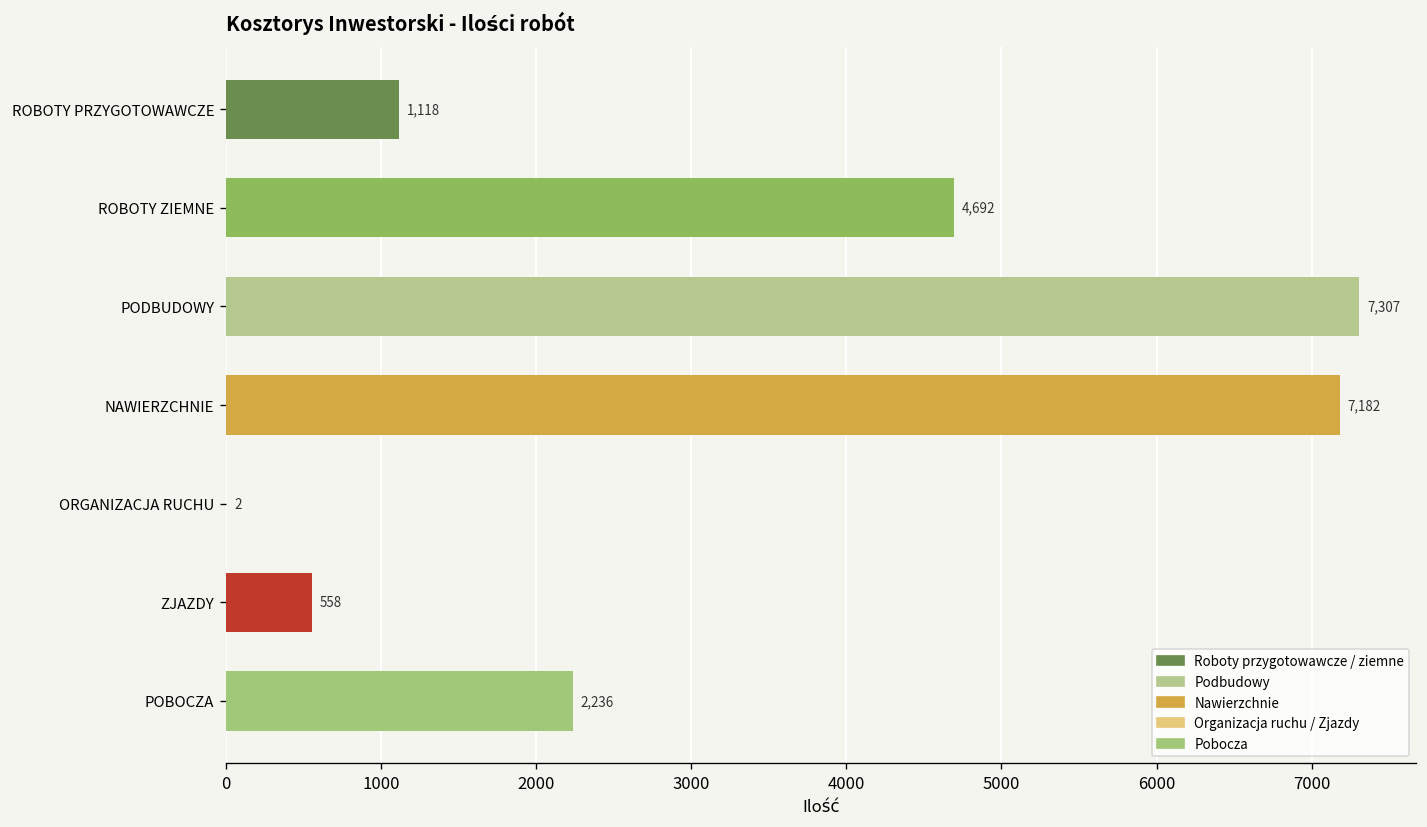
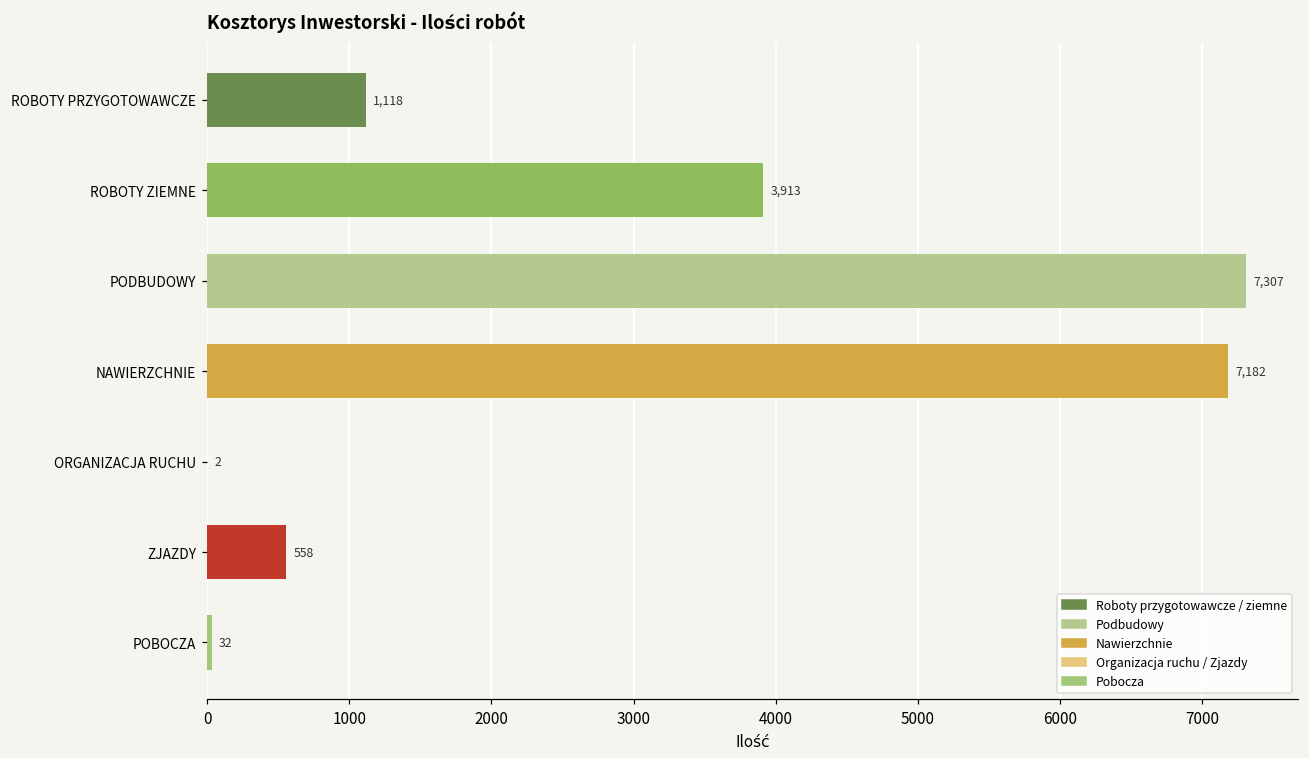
ROBOTY ZIEMNE: 4,692 -> 3,913
POBOCZA: 2,236 -> 32
